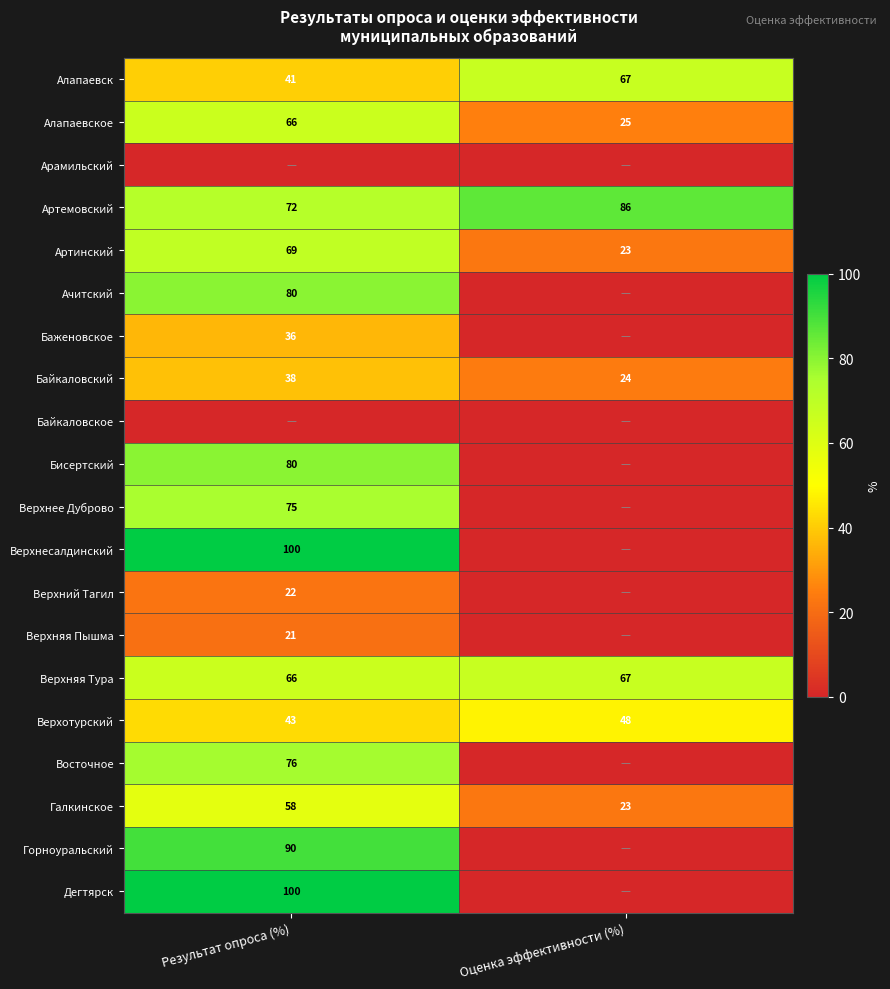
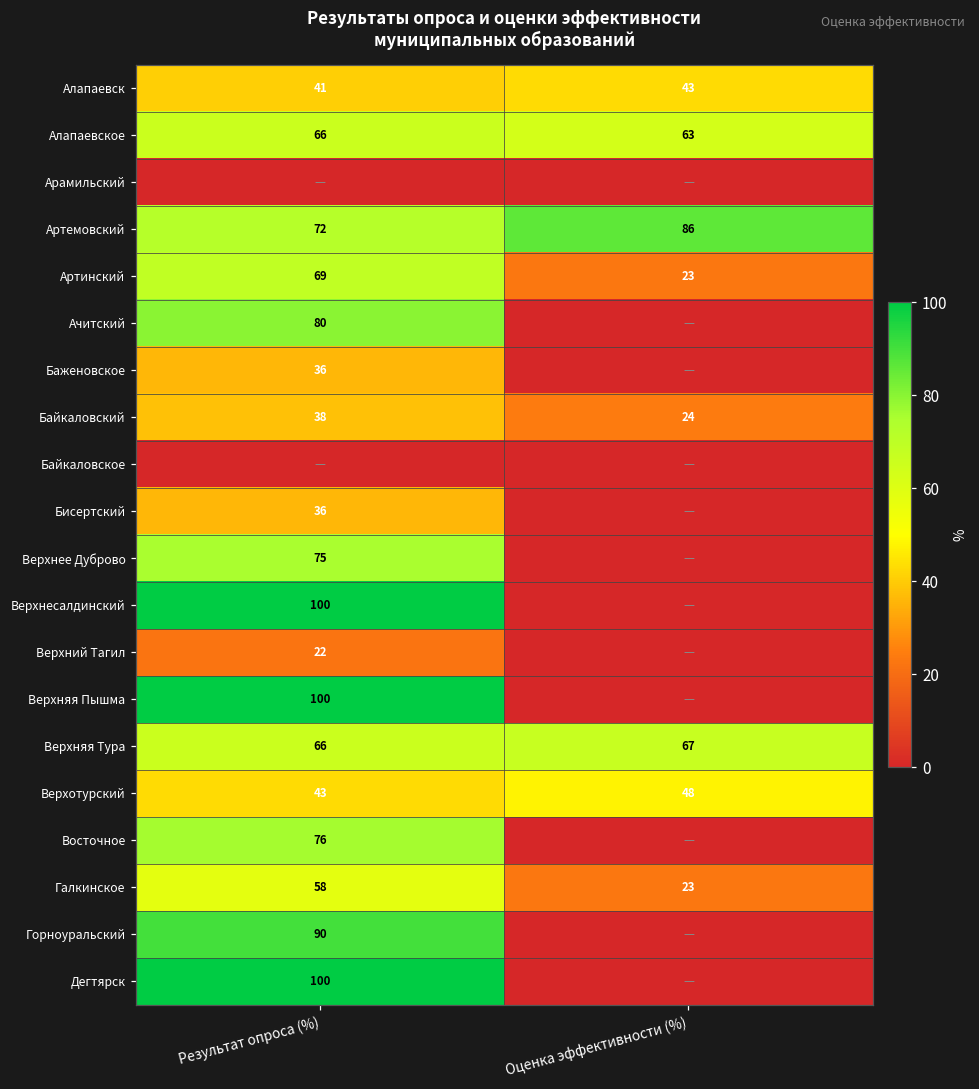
Алапаевск, Оценка эффективности (%): 67 -> 43
Алапаевское, Оценка эффективности (%): 25 -> 63
Бисертский, Результат опроса (%): 80 -> 36
Верхняя Пышма, Результат опроса (%): 21 -> 100
